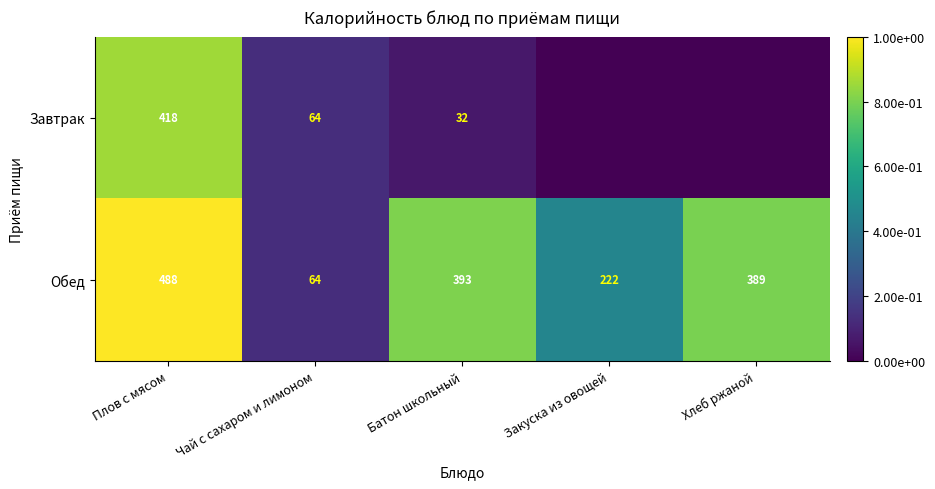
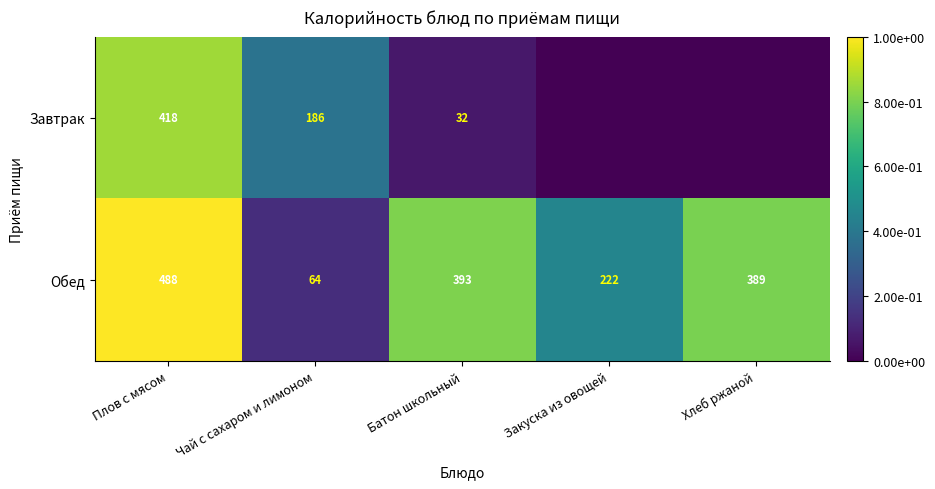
Завтрак, Чай с сахаром и лимоном: 64 -> 186
